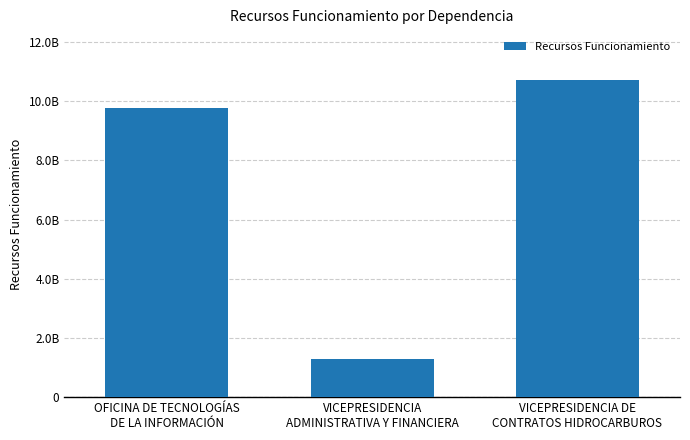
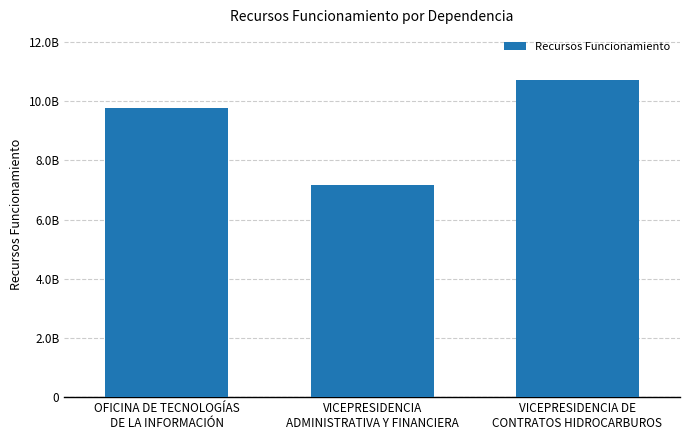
VICEPRESIDENCIA ADMINISTRATIVA Y FINANCIERA: 1300000000 -> 7200000000
